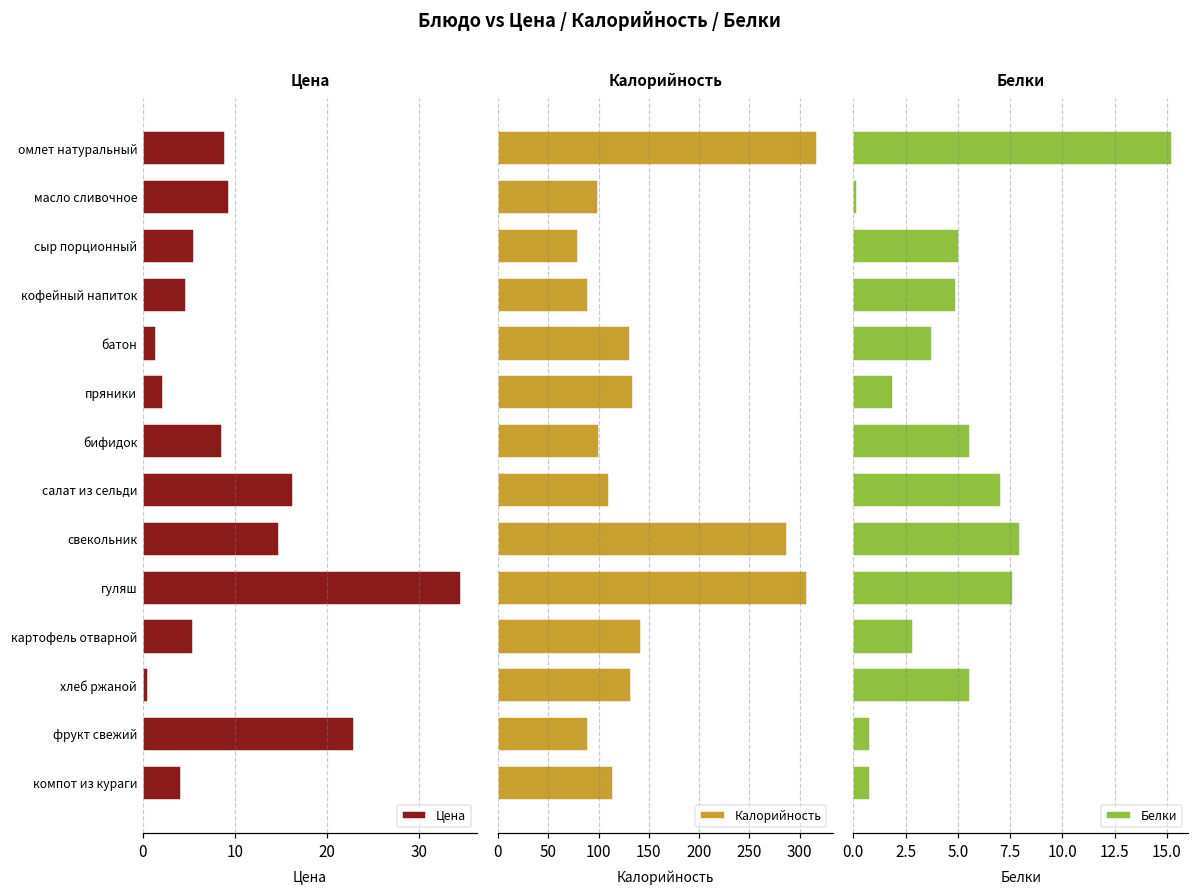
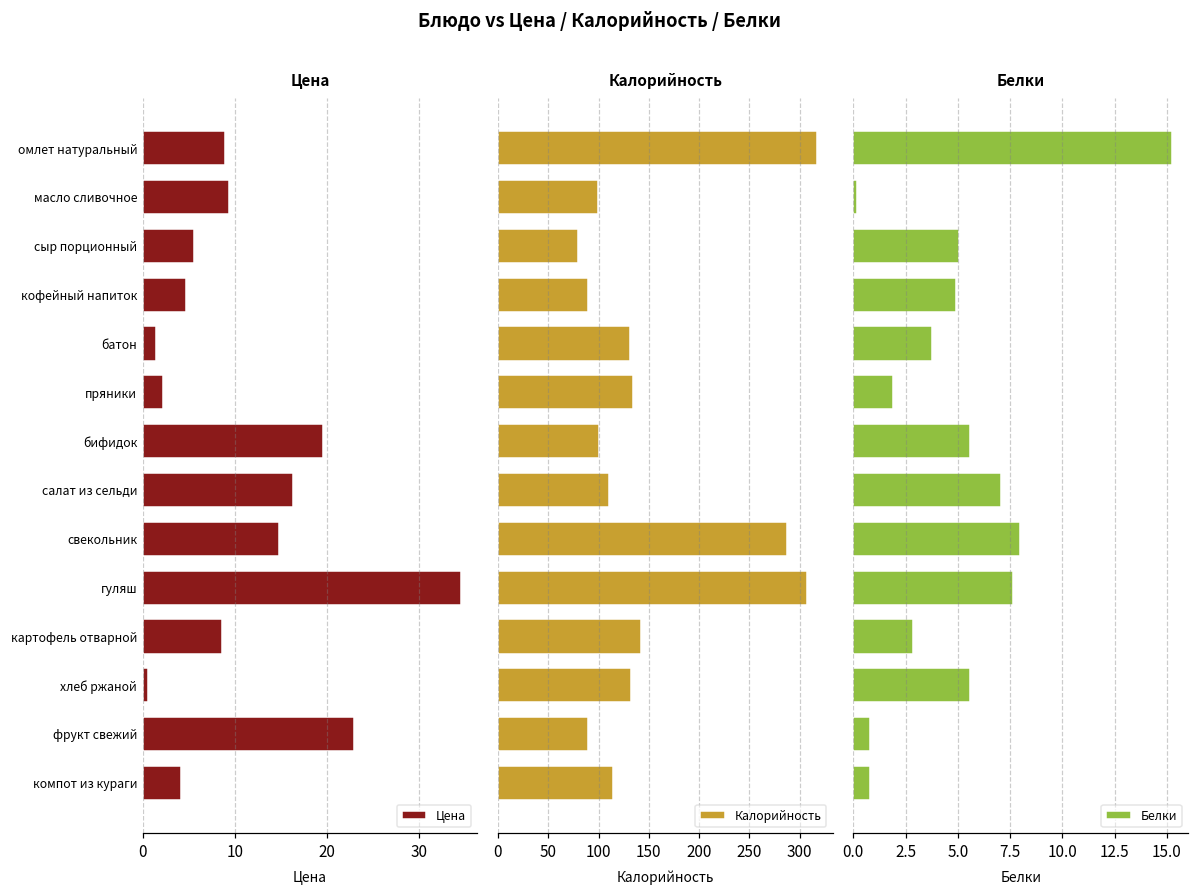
Цена, бифидок: 9 -> 20
Цена, картофель отварной: 5 -> 9
